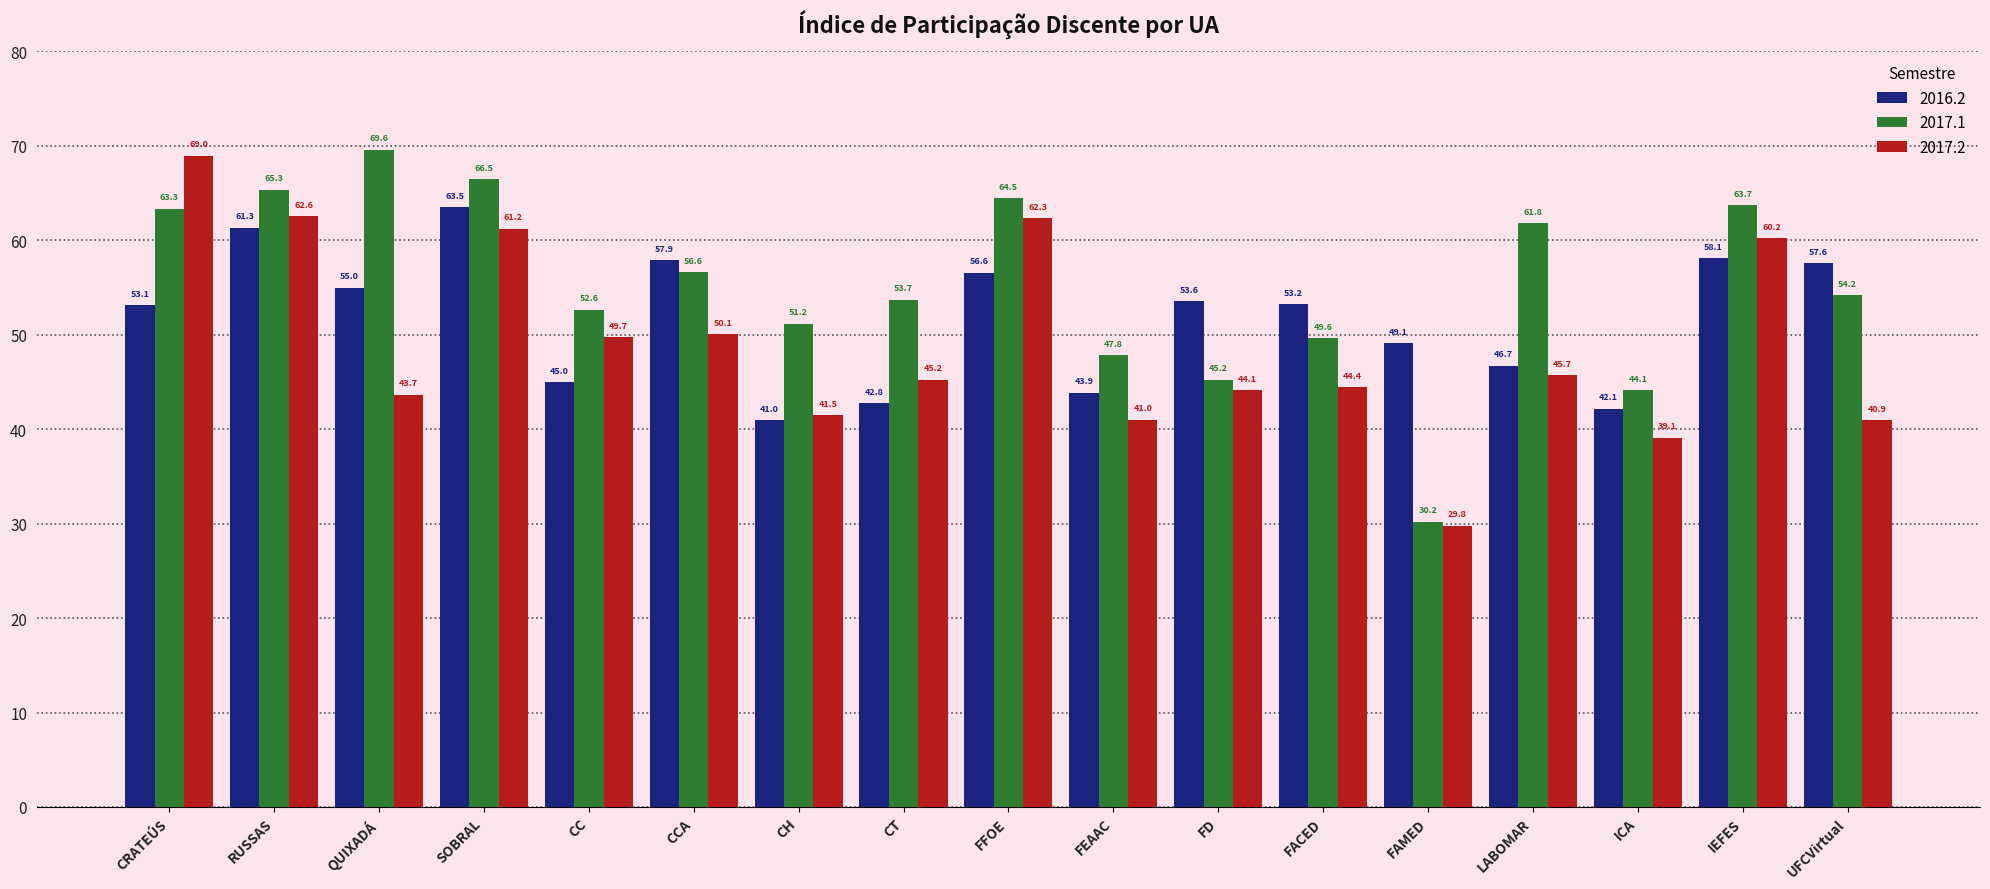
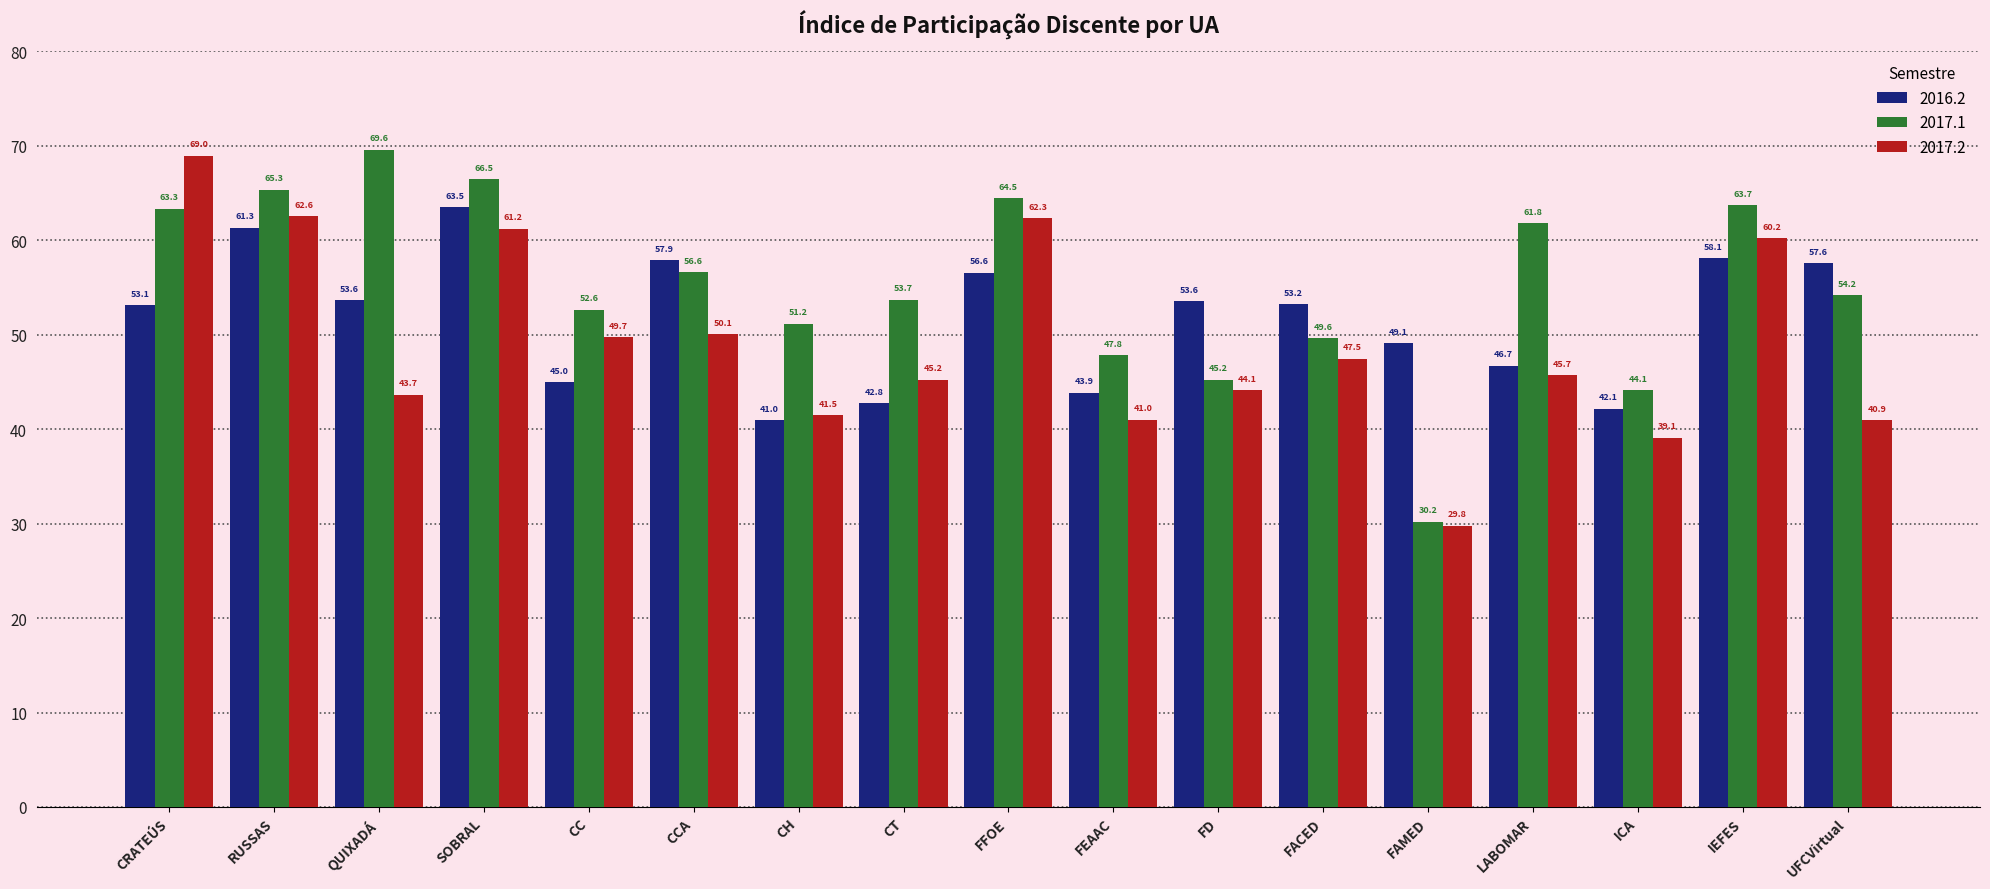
2016.2, QUIXADÁ: 55.0 -> 53.6
2017.2, FACED: 44.4 -> 47.5
